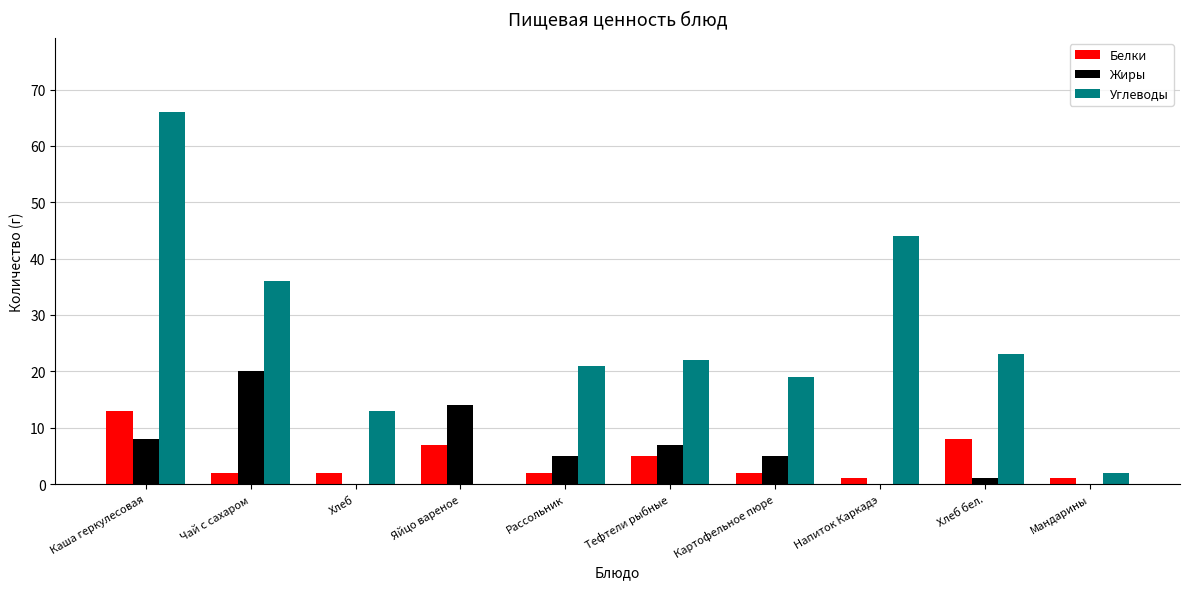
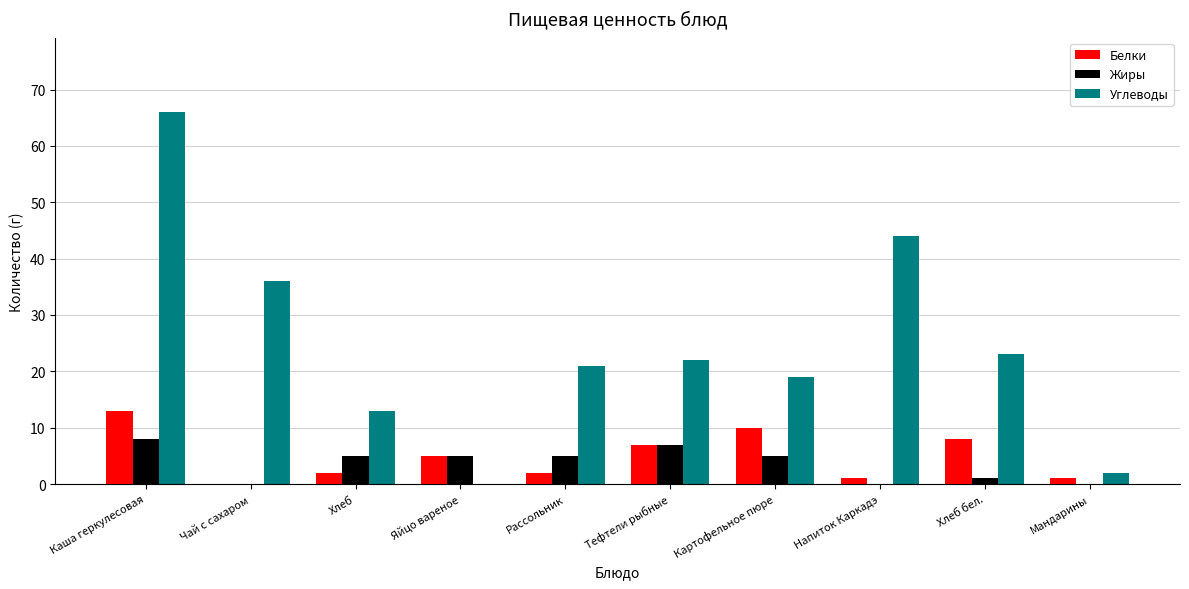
Белки, Чай с сахаром: 2 -> 0
Жиры, Чай с сахаром: 20 -> 0
Жиры, Хлеб: 0 -> 5
Белки, Яйцо вареное: 7 -> 5
Жиры, Яйцо вареное: 14 -> 5
Белки, Тефтели рыбные: 5 -> 7
Белки, Картофельное пюре: 2 -> 10
